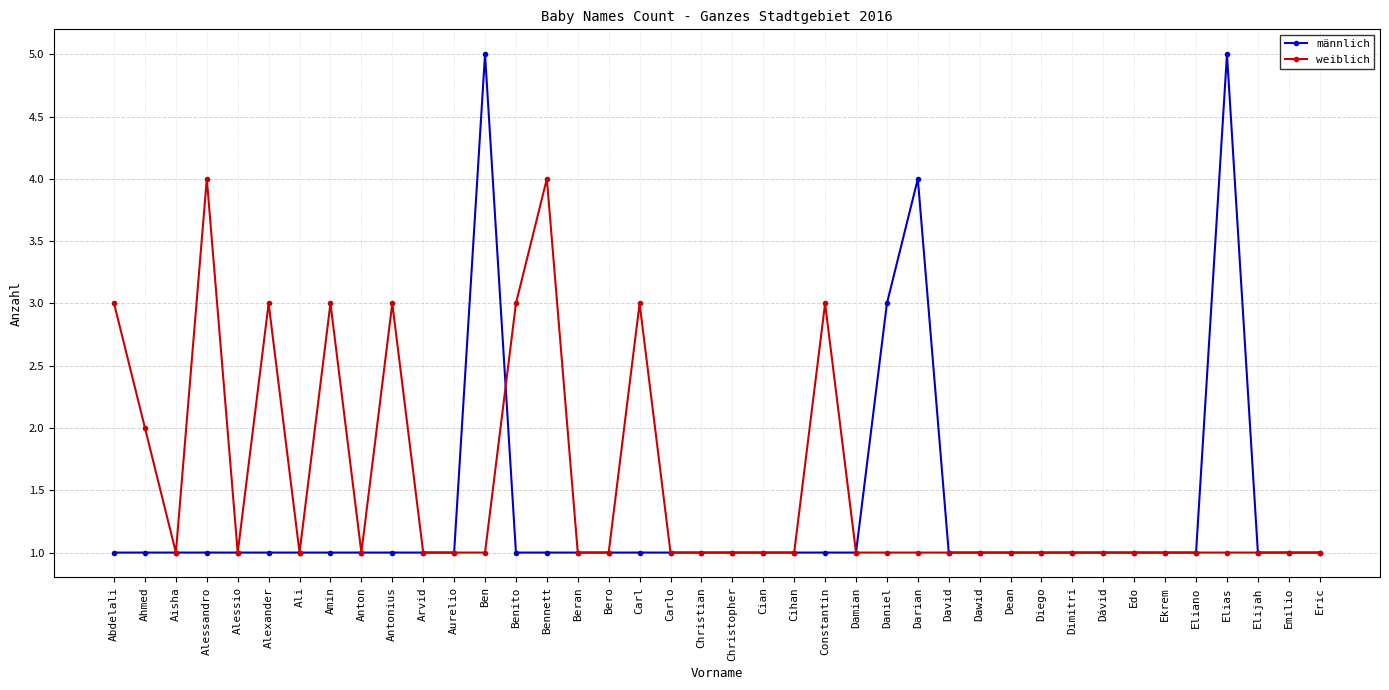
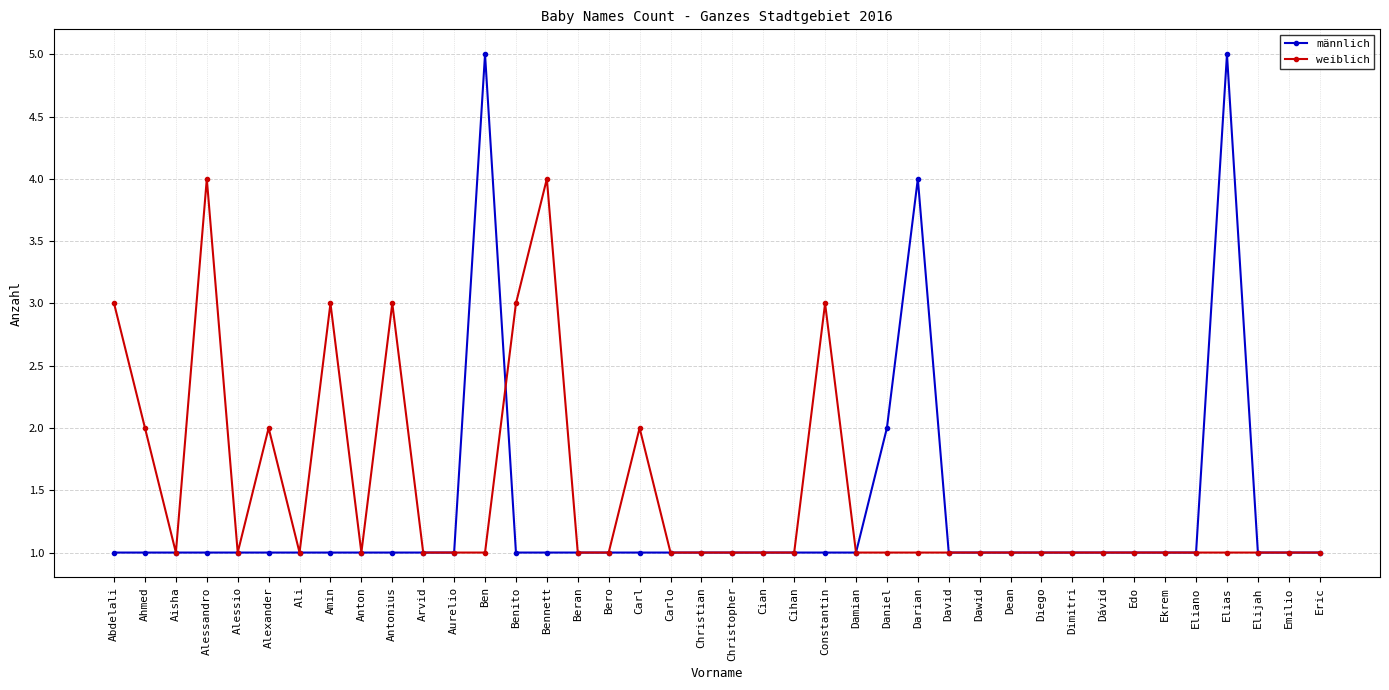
weiblich, Alexander: 3 -> 2
weiblich, Carl: 3 -> 2
männlich, Daniel: 3 -> 2
